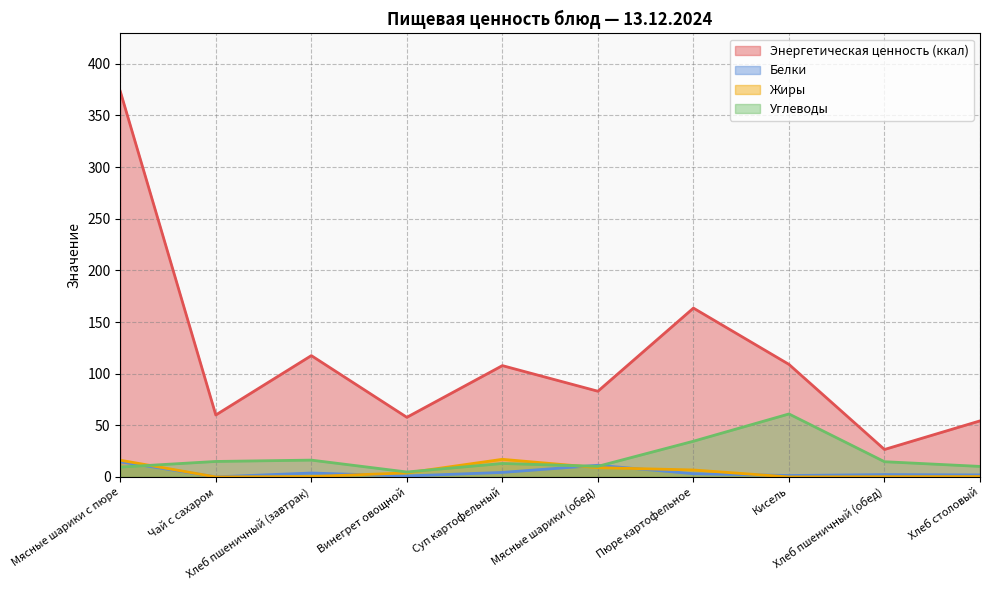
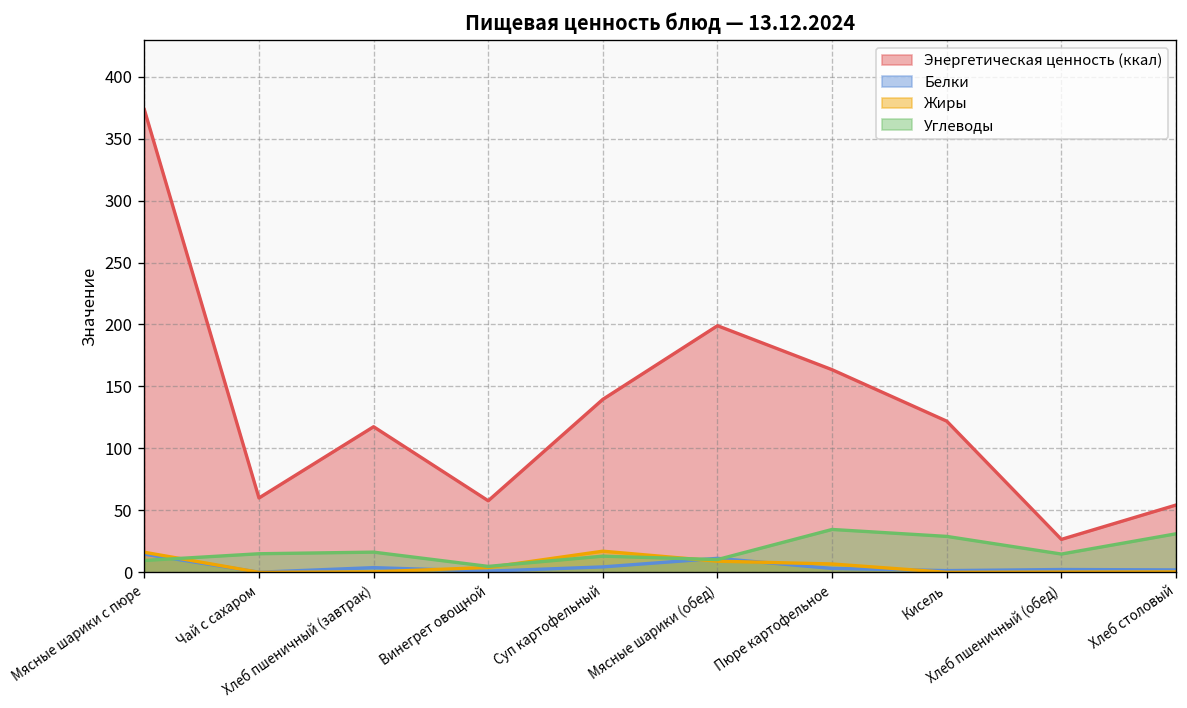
Энергетическая ценность (ккал), Суп картофельный: 108 -> 140
Энергетическая ценность (ккал), Мясные шарики (обед): 83 -> 199
Энергетическая ценность (ккал), Кисель: 109 -> 122
Углеводы, Кисель: 61 -> 29
Углеводы, Хлеб столовый: 10 -> 31
